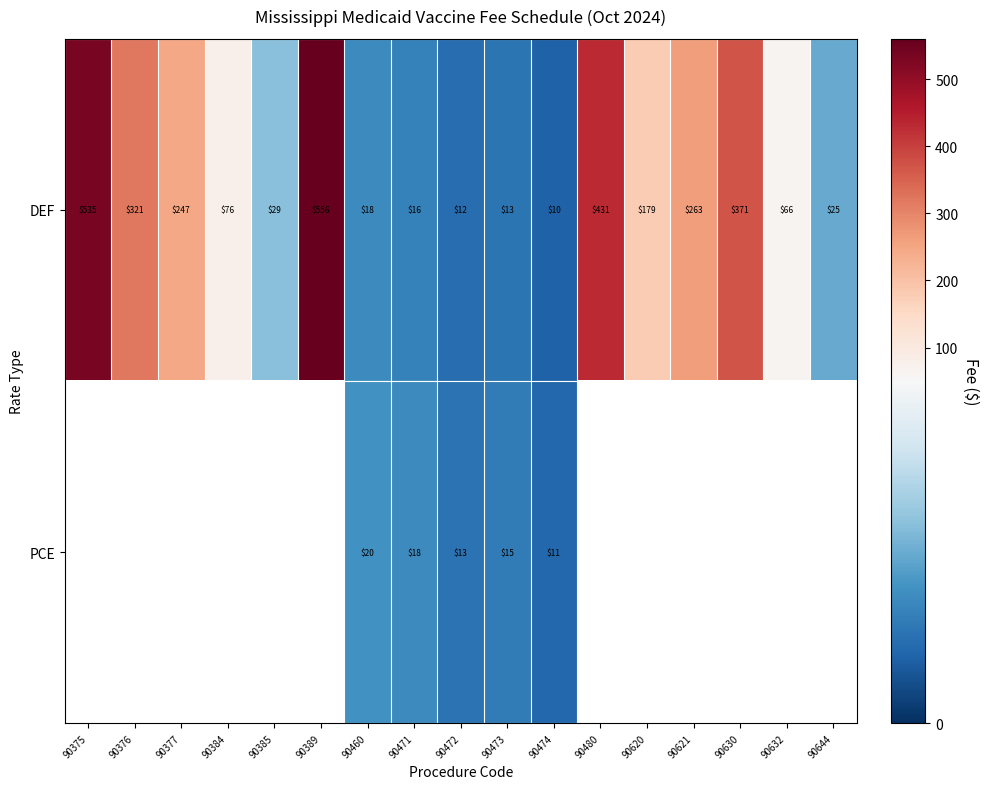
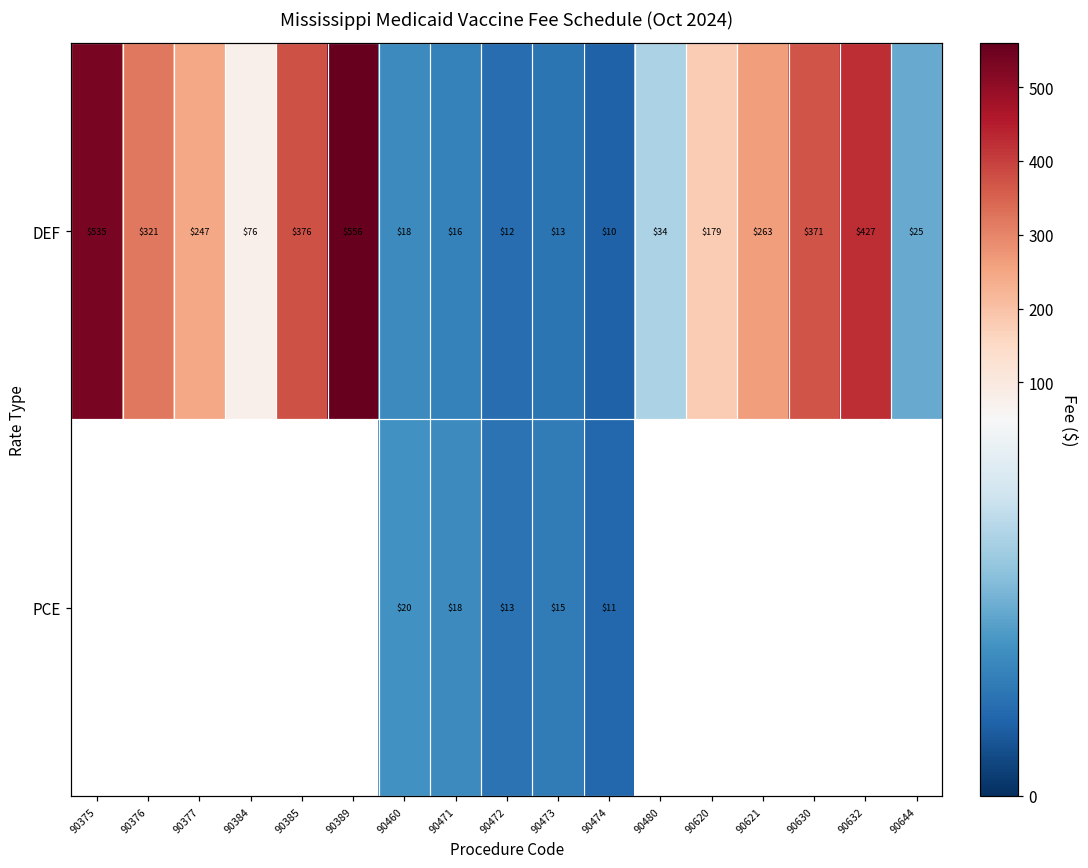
DEF, 90385: $29 -> $376
DEF, 90480: $431 -> $34
DEF, 90632: $66 -> $427
